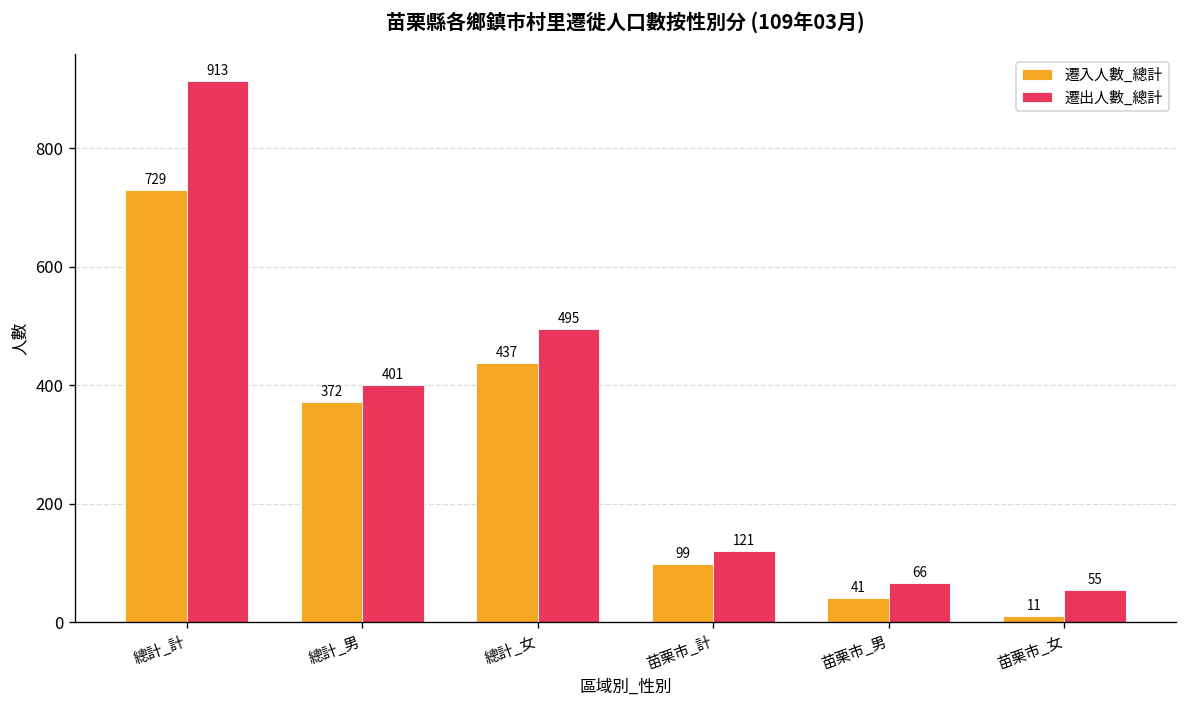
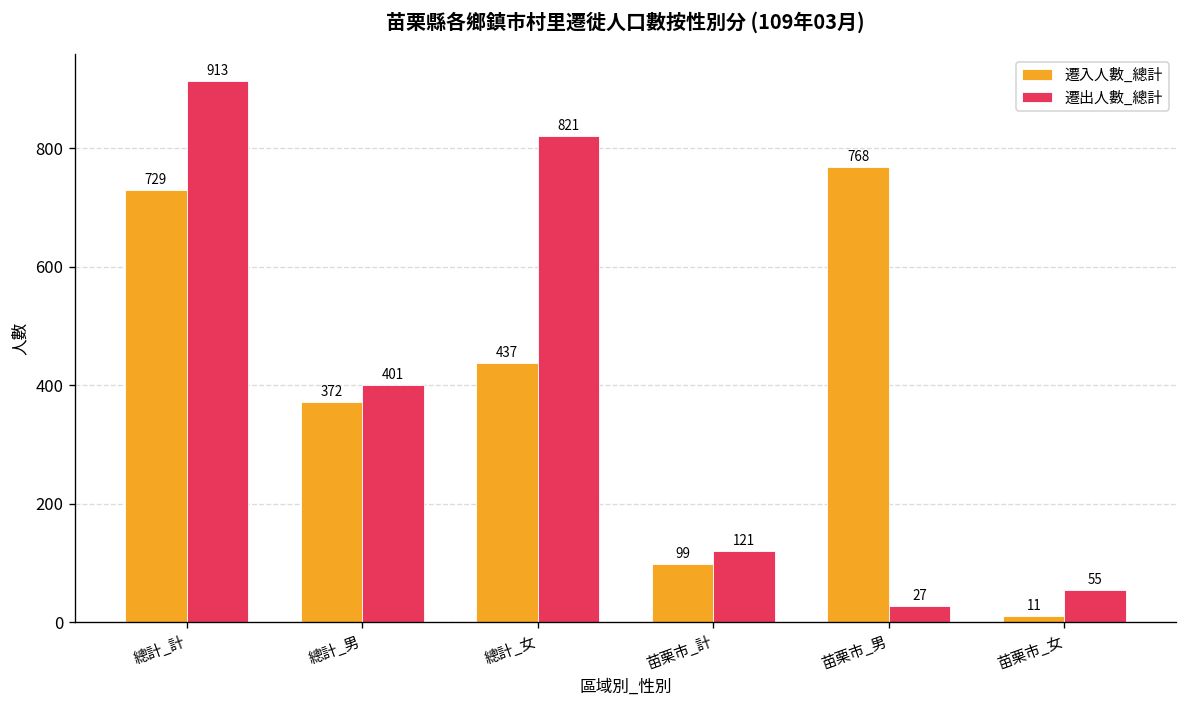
遷出人數_總計, 總計_女: 495 -> 821
遷入人數_總計, 苗栗市_男: 41 -> 768
遷出人數_總計, 苗栗市_男: 66 -> 27
